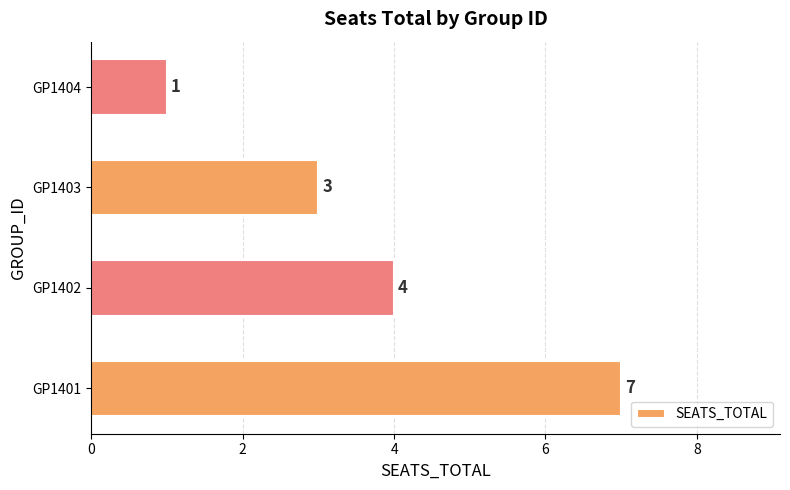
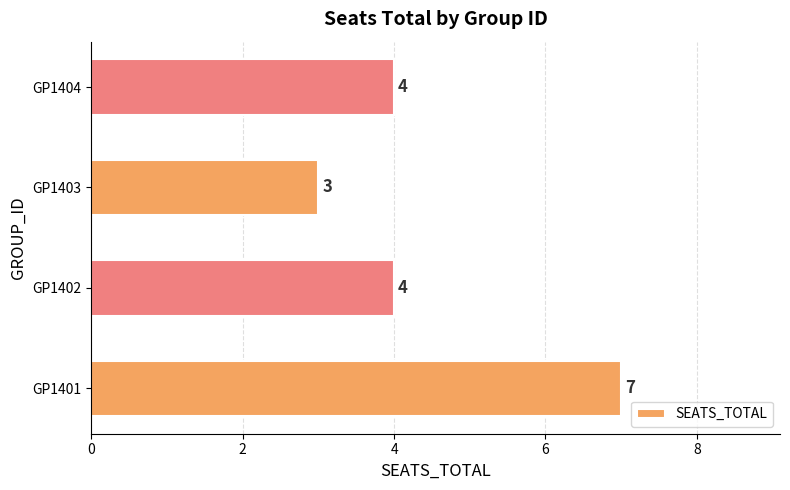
GP1404: 1 -> 4
